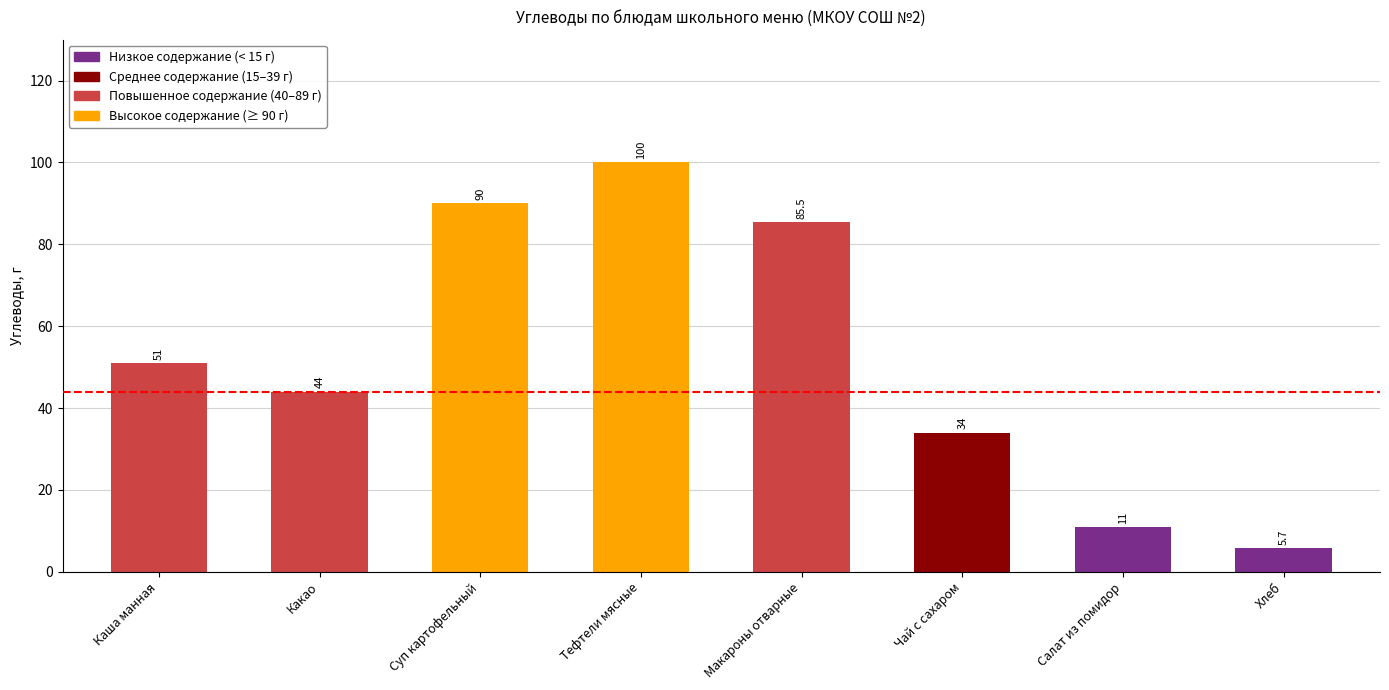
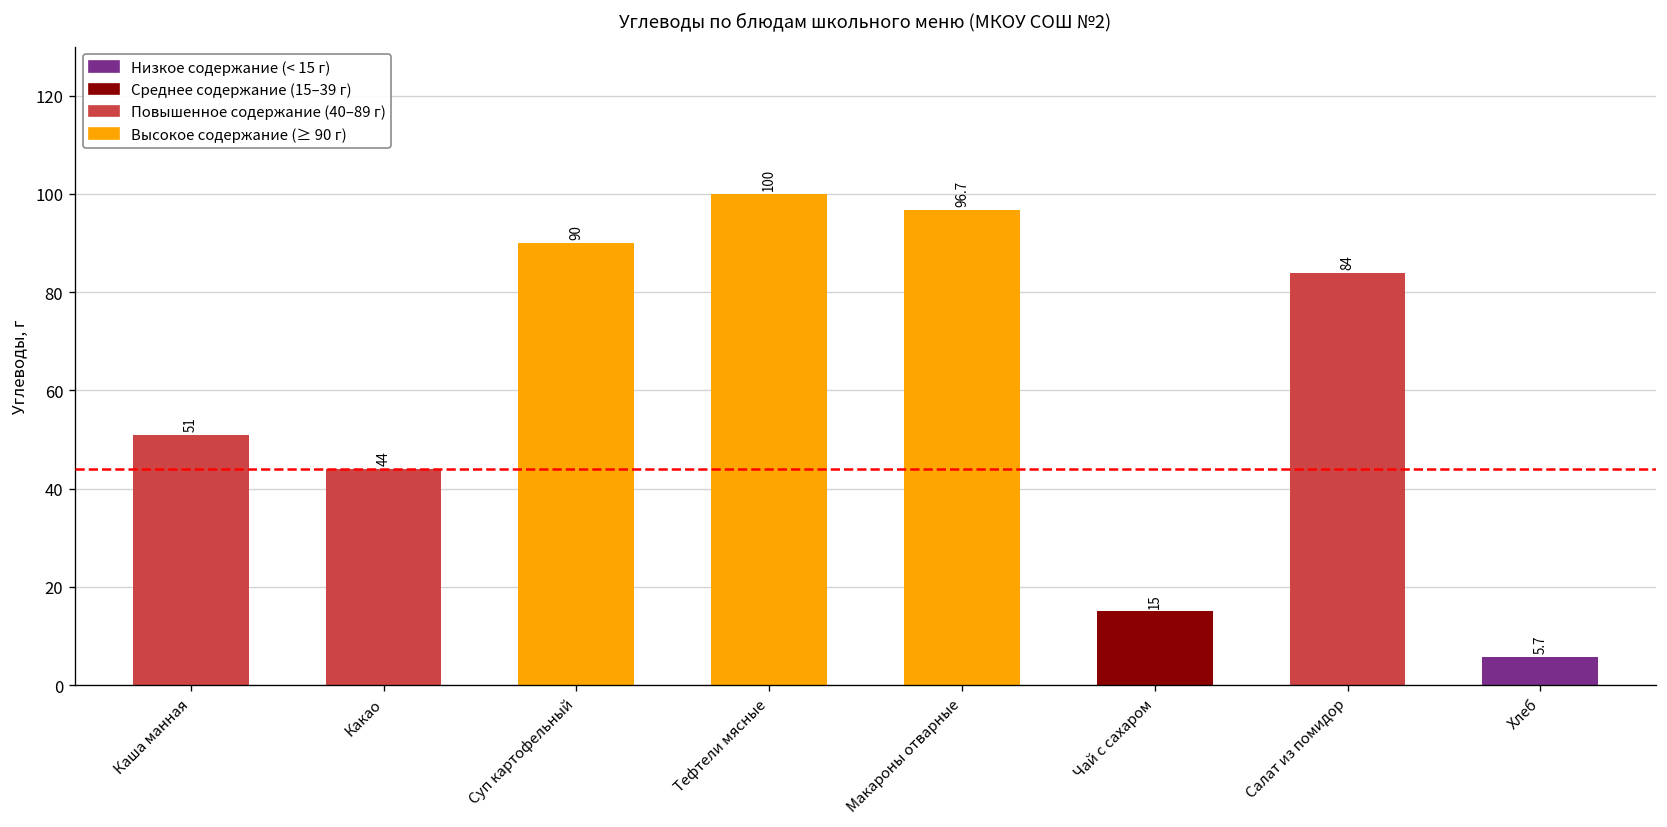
Макароны отварные: 85.5 -> 96.7
Чай с сахаром: 34 -> 15
Салат из помидор: 11 -> 84
